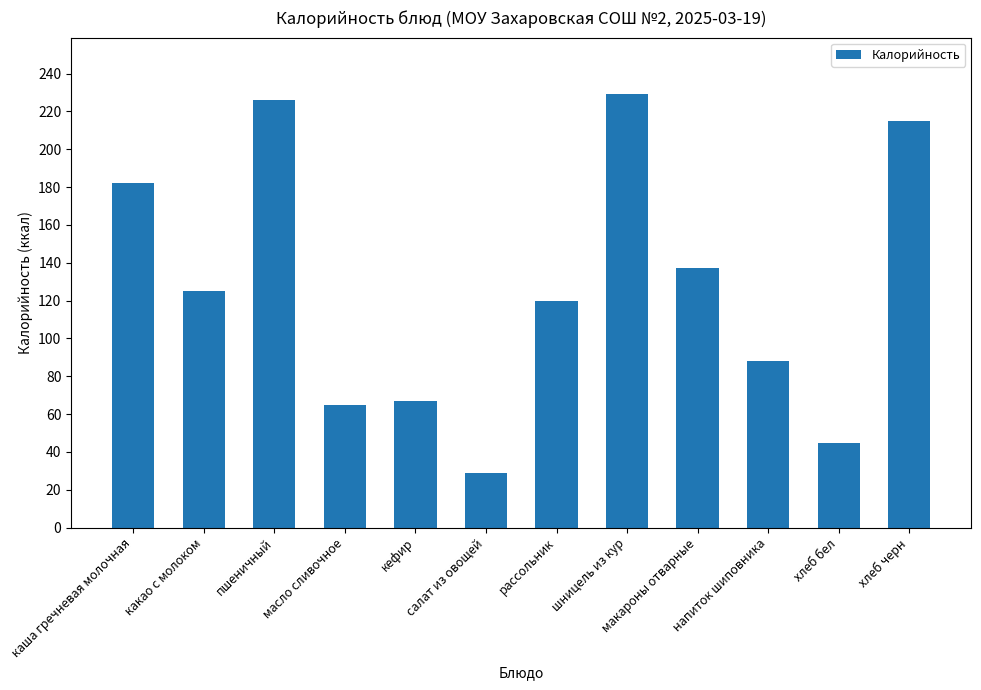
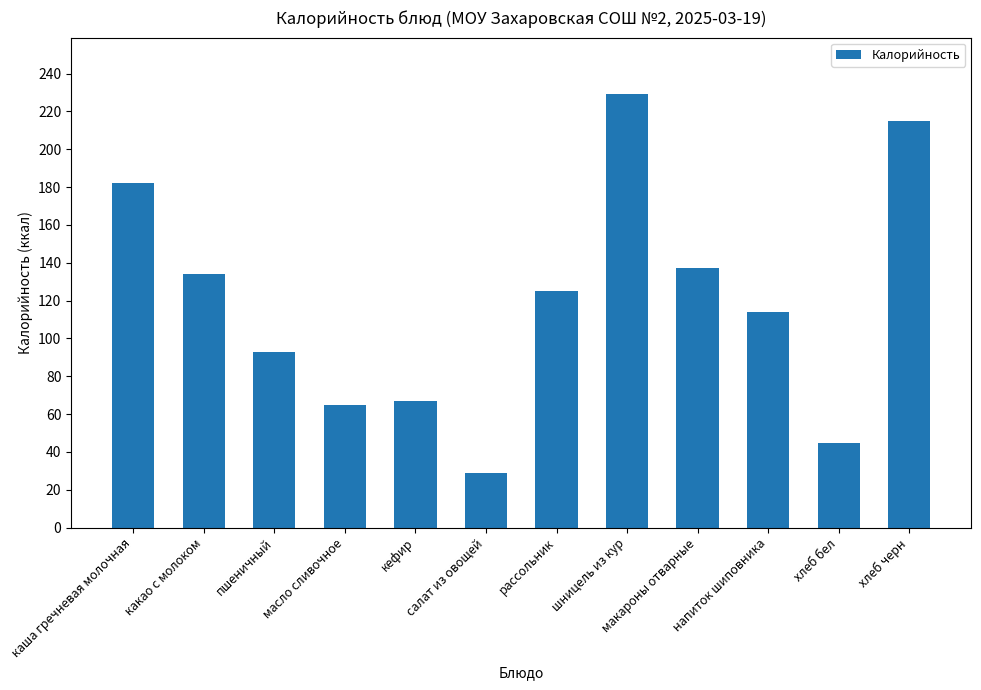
какао с молоком: 125 -> 134
пшеничный: 226 -> 93
рассольник: 120 -> 125
напиток шиповника: 88 -> 114
